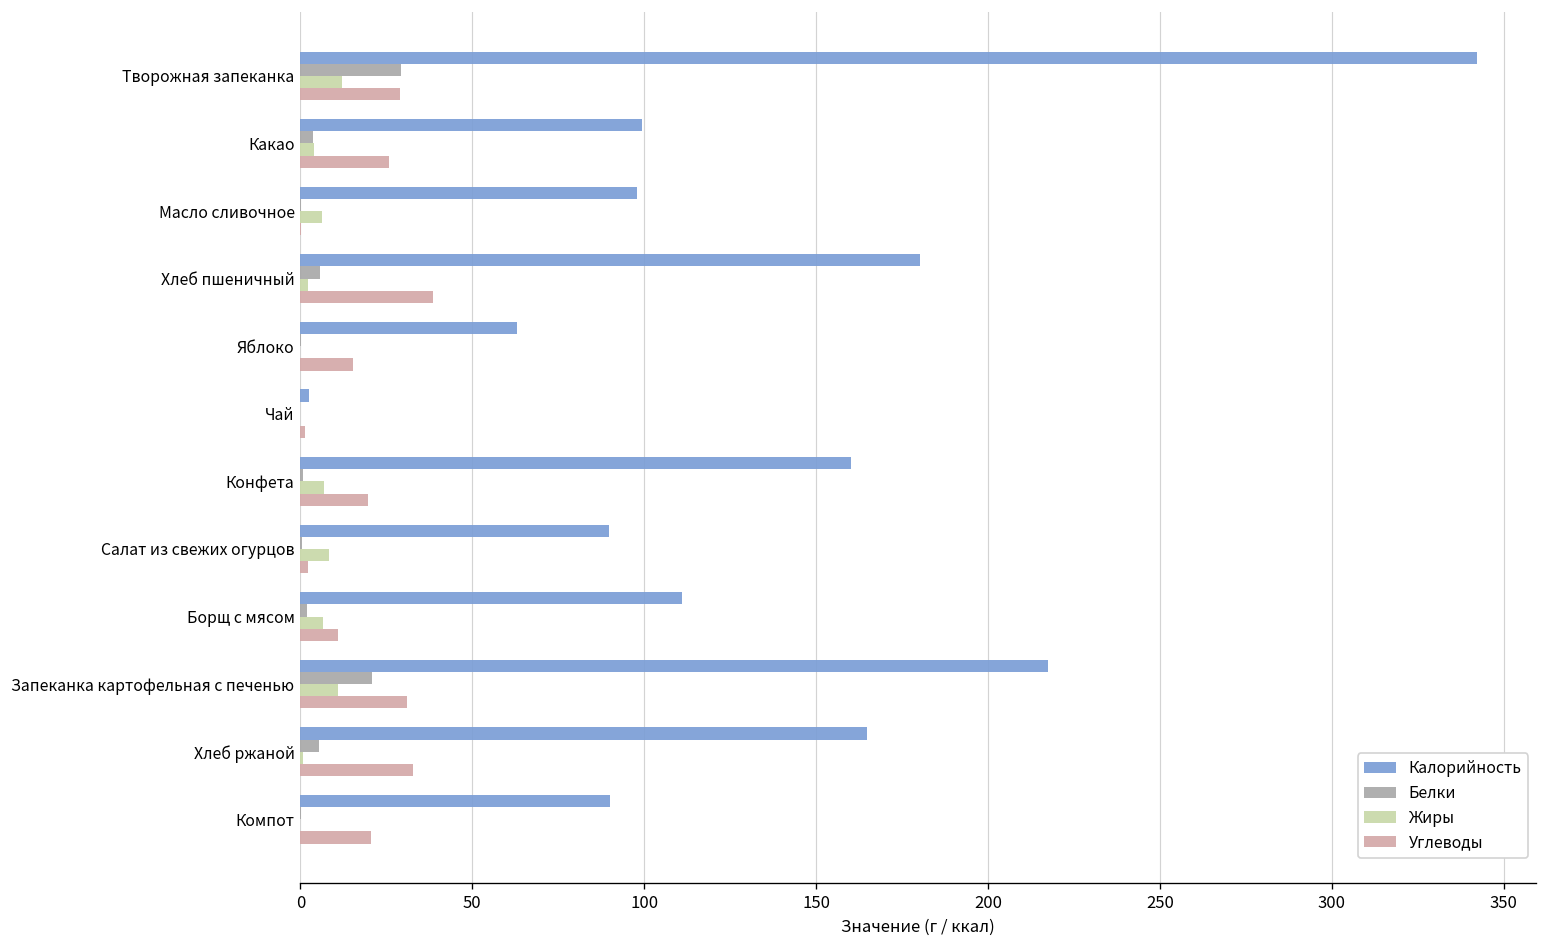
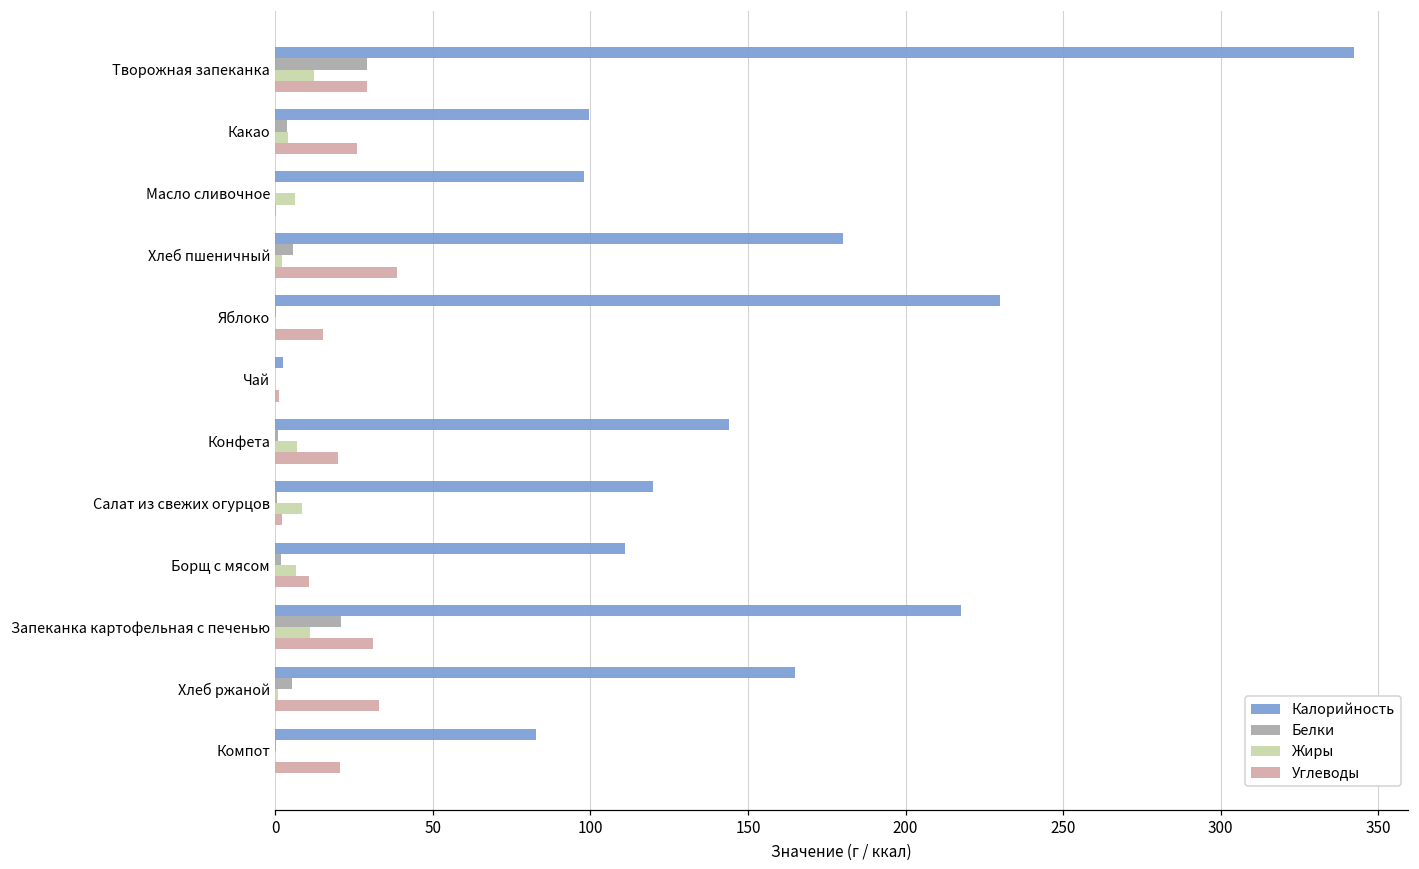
Калорийность, Яблоко: 63 -> 230
Калорийность, Конфета: 160 -> 144
Калорийность, Салат из свежих огурцов: 90 -> 120
Калорийность, Компот: 90 -> 83
